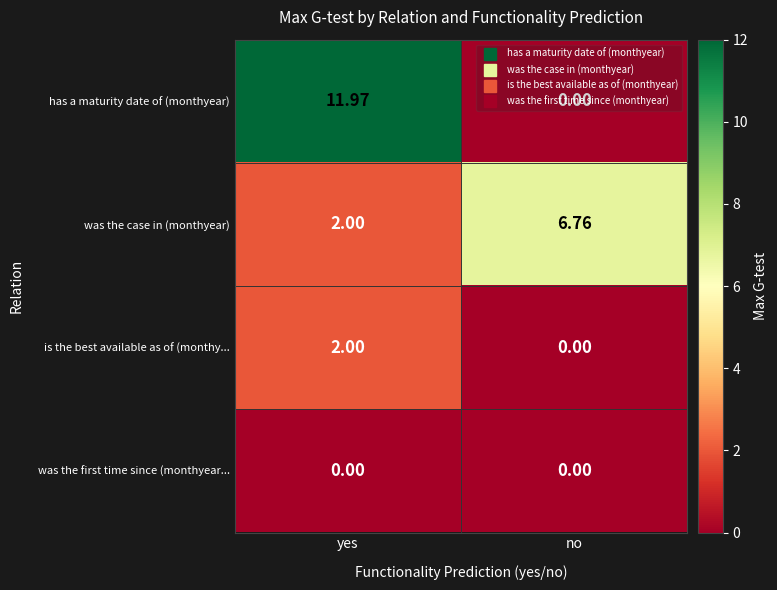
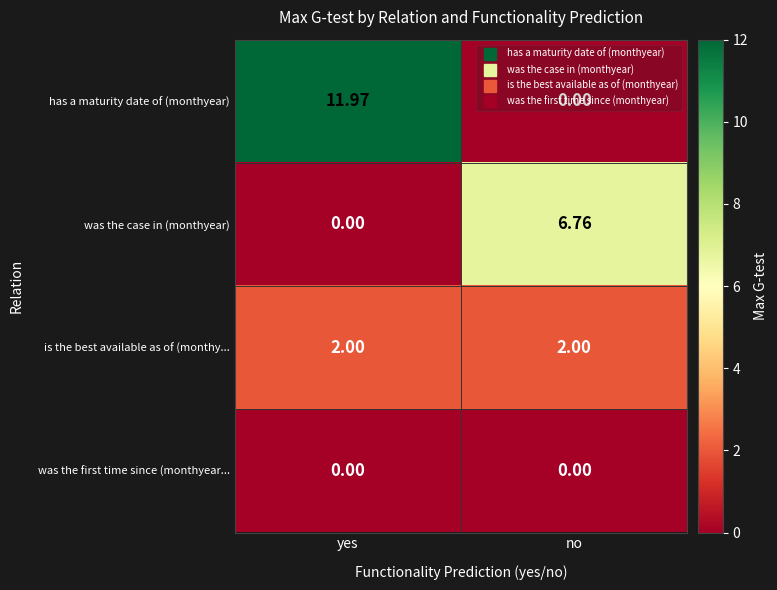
was the case in (monthyear), yes: 2.00 -> 0.00
is the best available as of (monthy..., no: 0.00 -> 2.00
